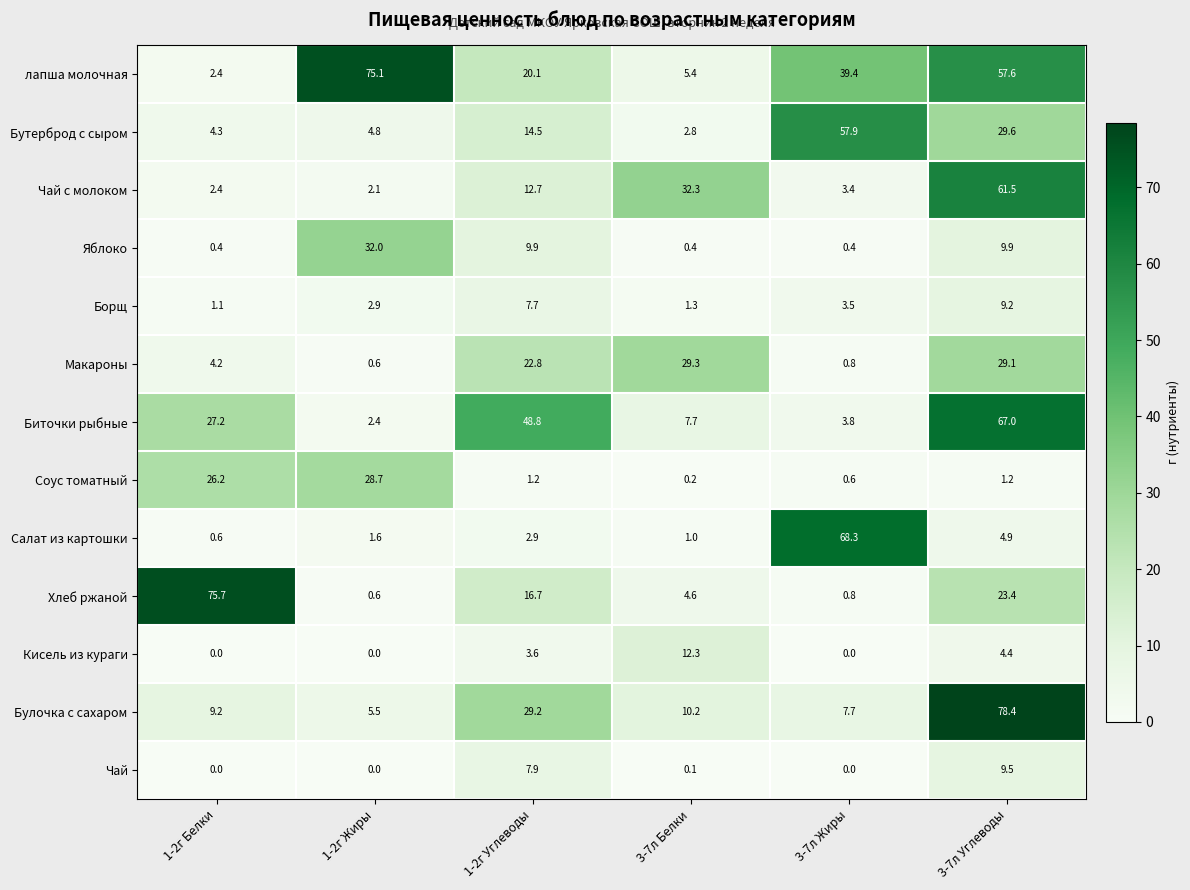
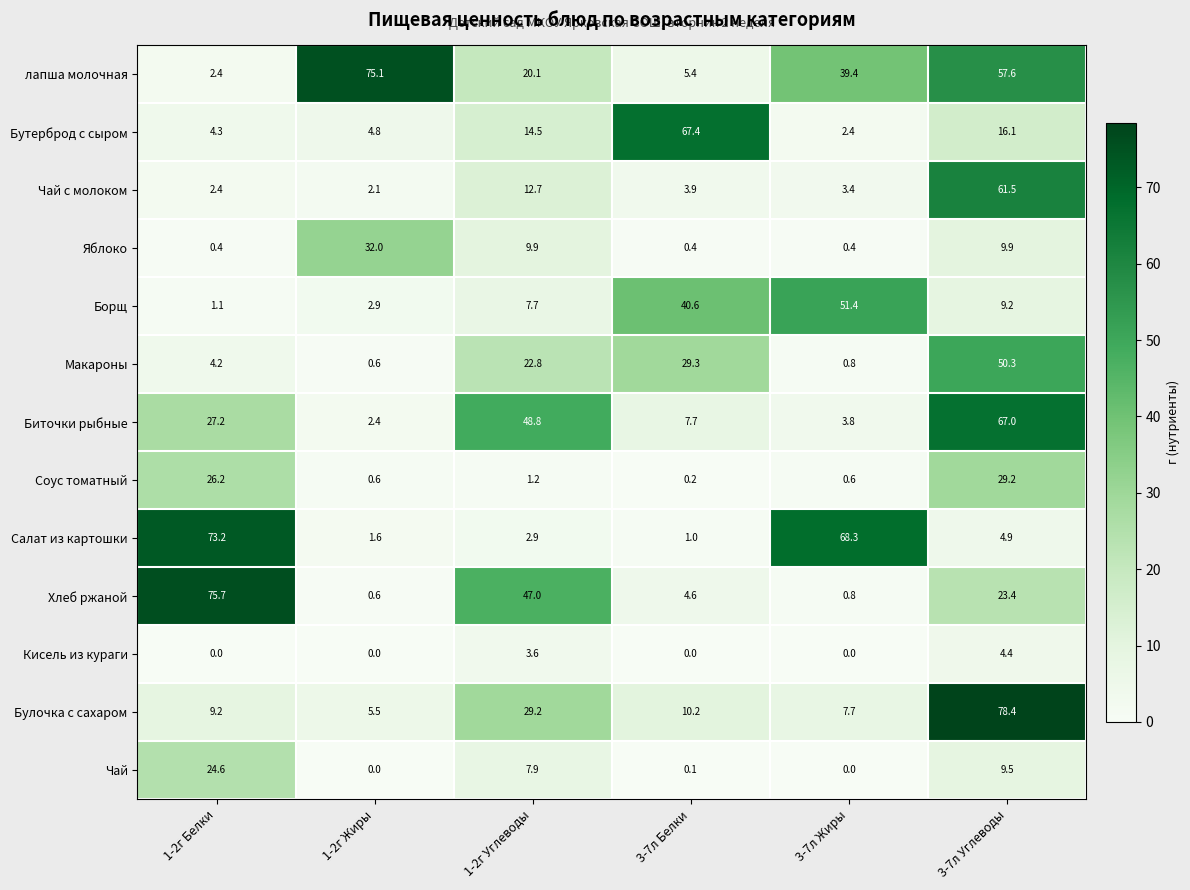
Бутерброд с сыром, 3-7л Белки: 2.8 -> 67.4
Бутерброд с сыром, 3-7л Жиры: 57.9 -> 2.4
Бутерброд с сыром, 3-7л Углеводы: 29.6 -> 16.1
Чай с молоком, 3-7л Белки: 32.3 -> 3.9
Борщ, 3-7л Белки: 1.3 -> 40.6
Борщ, 3-7л Жиры: 3.5 -> 51.4
Макароны, 3-7л Углеводы: 29.1 -> 50.3
Соус томатный, 1-2г Жиры: 28.7 -> 0.6
Соус томатный, 3-7л Углеводы: 1.2 -> 29.2
Салат из картошки, 1-2г Белки: 0.6 -> 73.2
Хлеб ржаной, 1-2г Углеводы: 16.7 -> 47.0
Кисель из кураги, 3-7л Белки: 12.3 -> 0.0
Чай, 1-2г Белки: 0.0 -> 24.6
